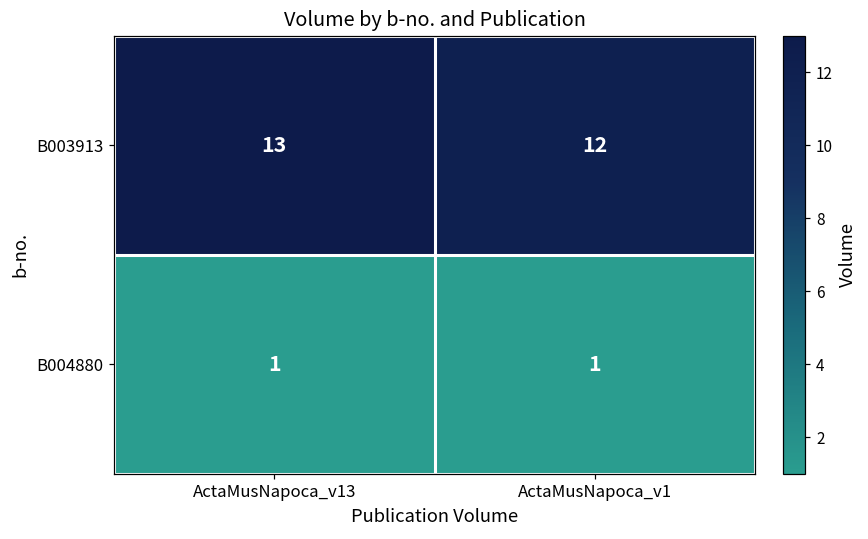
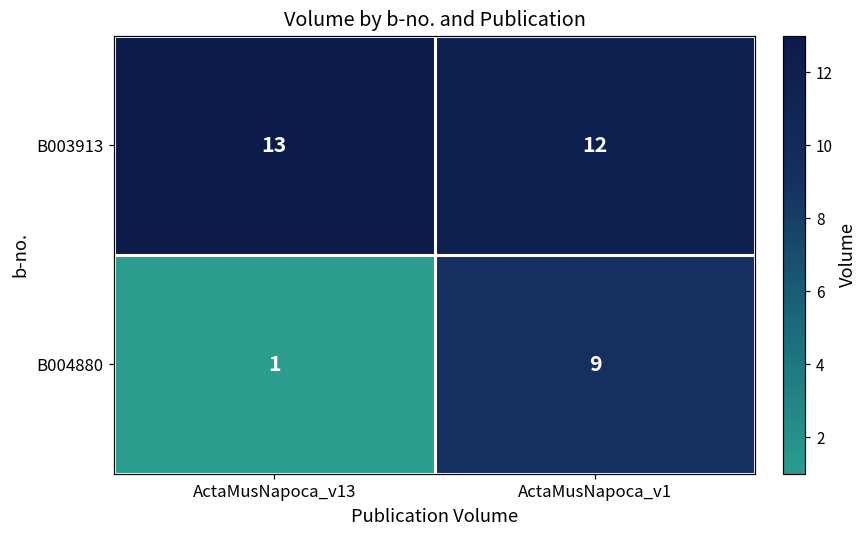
B004880, ActaMusNapoca_v1: 1 -> 9
